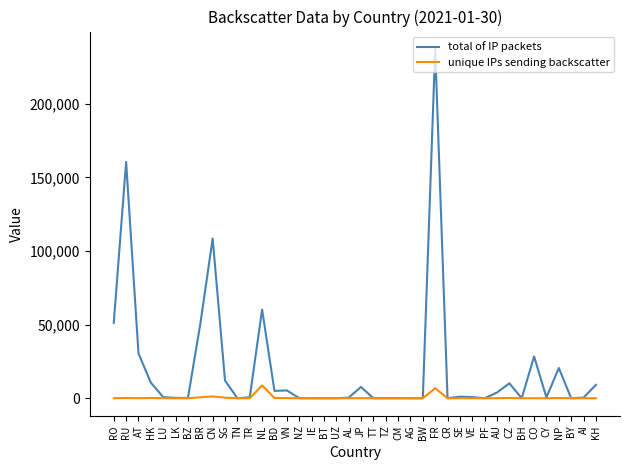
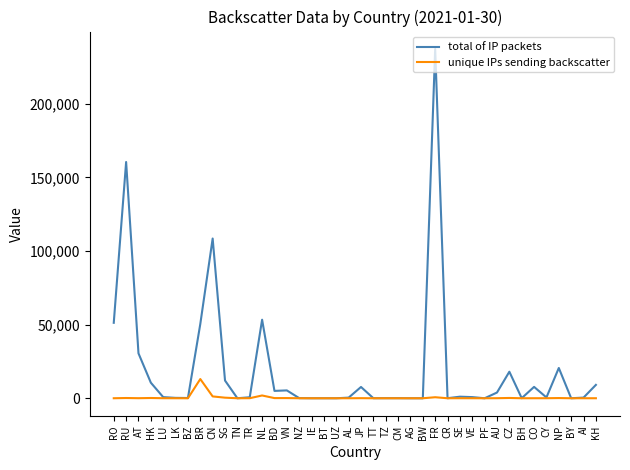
unique IPs sending backscatter, BR: 1,000 -> 13,000
total of IP packets, NL: 60,000 -> 53,000
unique IPs sending backscatter, NL: 9,000 -> 2,000
unique IPs sending backscatter, FR: 7,000 -> 1,000
total of IP packets, CZ: 10,000 -> 18,000
total of IP packets, CO: 28,000 -> 8,000
